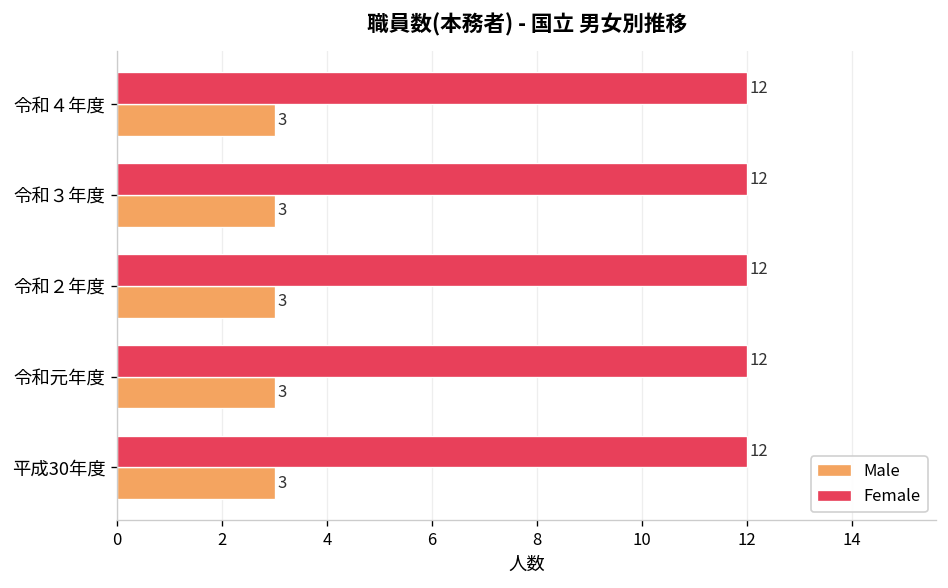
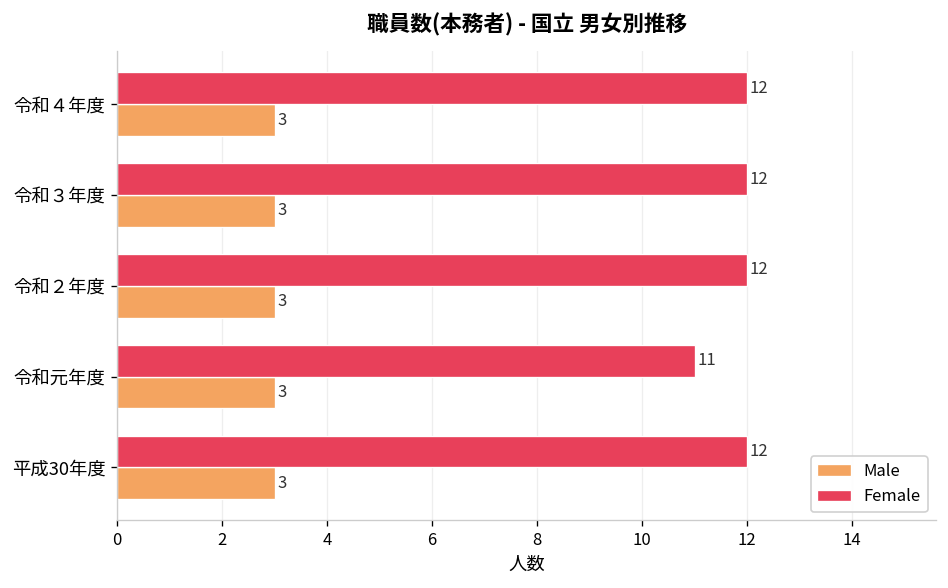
Female, 令和元年度: 12 -> 11
